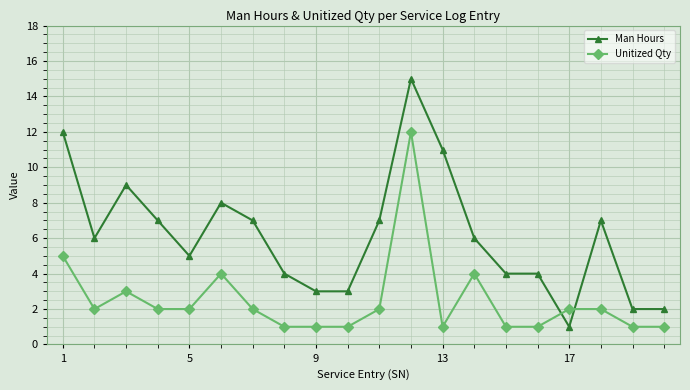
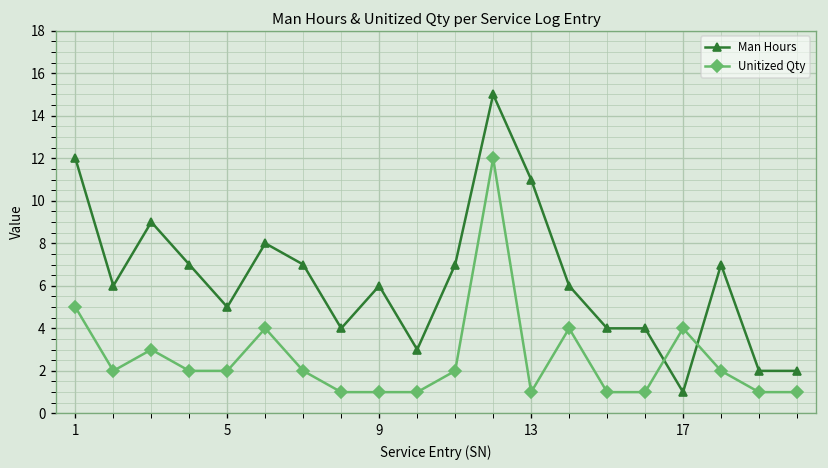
Man Hours, 9: 3 -> 6
Unitized Qty, 17: 2 -> 4
